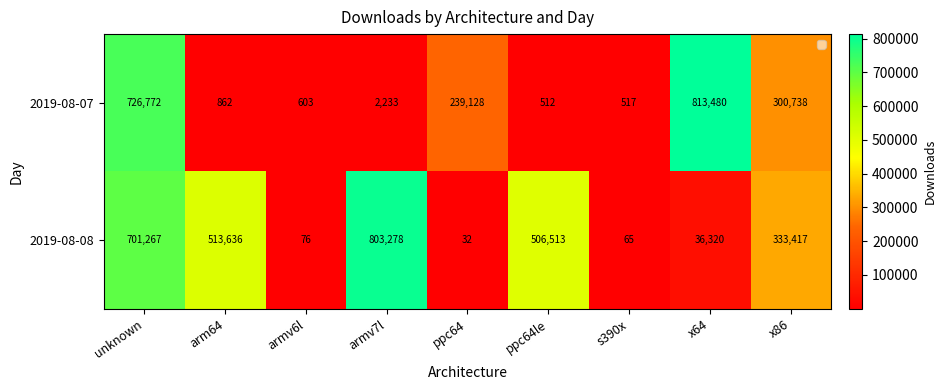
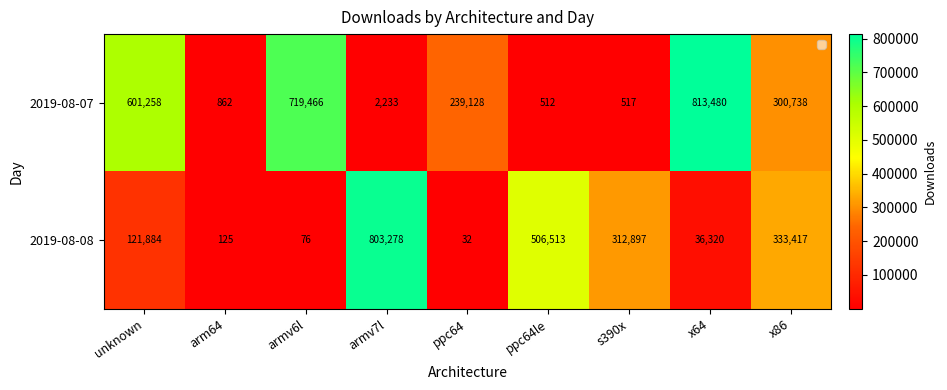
2019-08-07, unknown: 726,772 -> 601,258
2019-08-07, armv6l: 603 -> 719,466
2019-08-08, unknown: 701,267 -> 121,884
2019-08-08, arm64: 513,636 -> 125
2019-08-08, s390x: 65 -> 312,897
